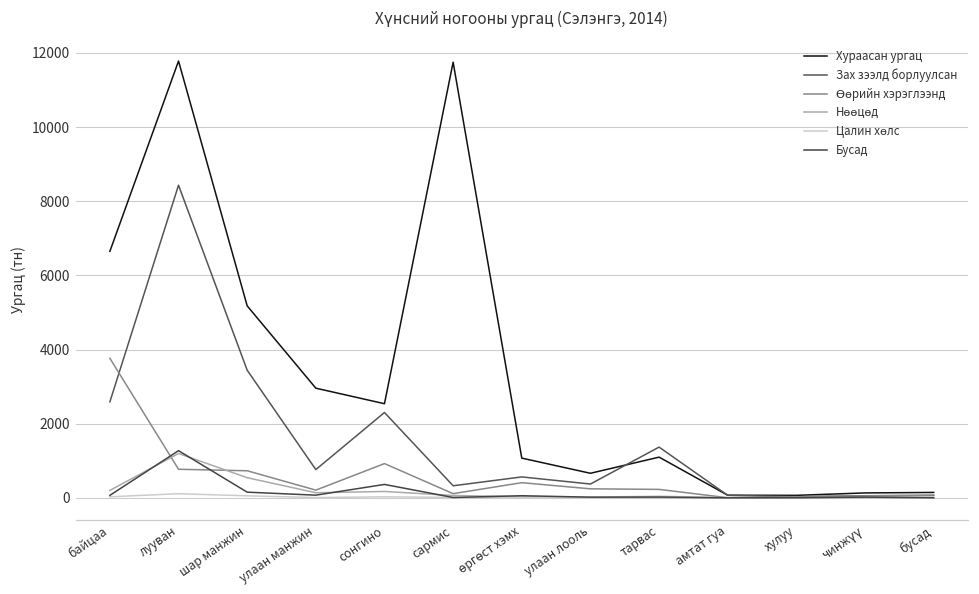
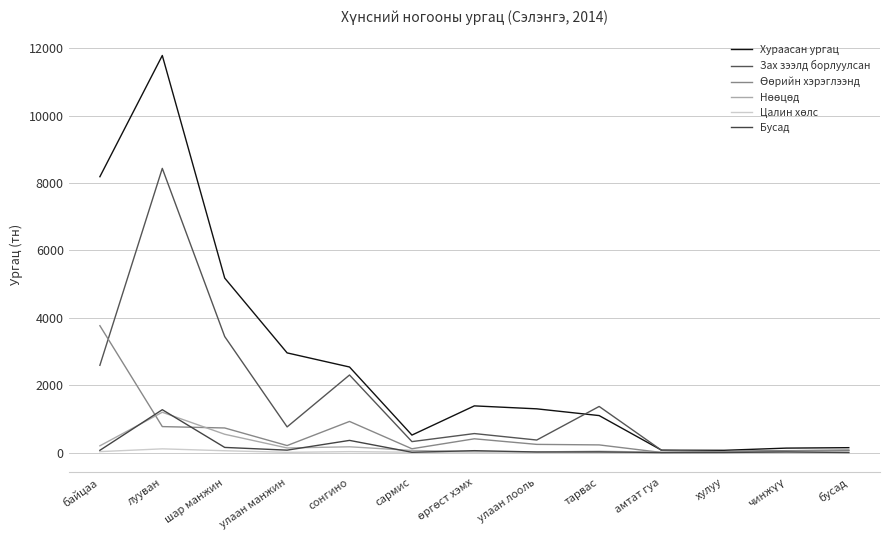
Хураасан ургац, байцаа: 6600 -> 8200
Хураасан ургац, сармис: 11700 -> 500
Хураасан ургац, өргөст хэмх: 1100 -> 1400
Хураасан ургац, улаан лооль: 700 -> 1300
